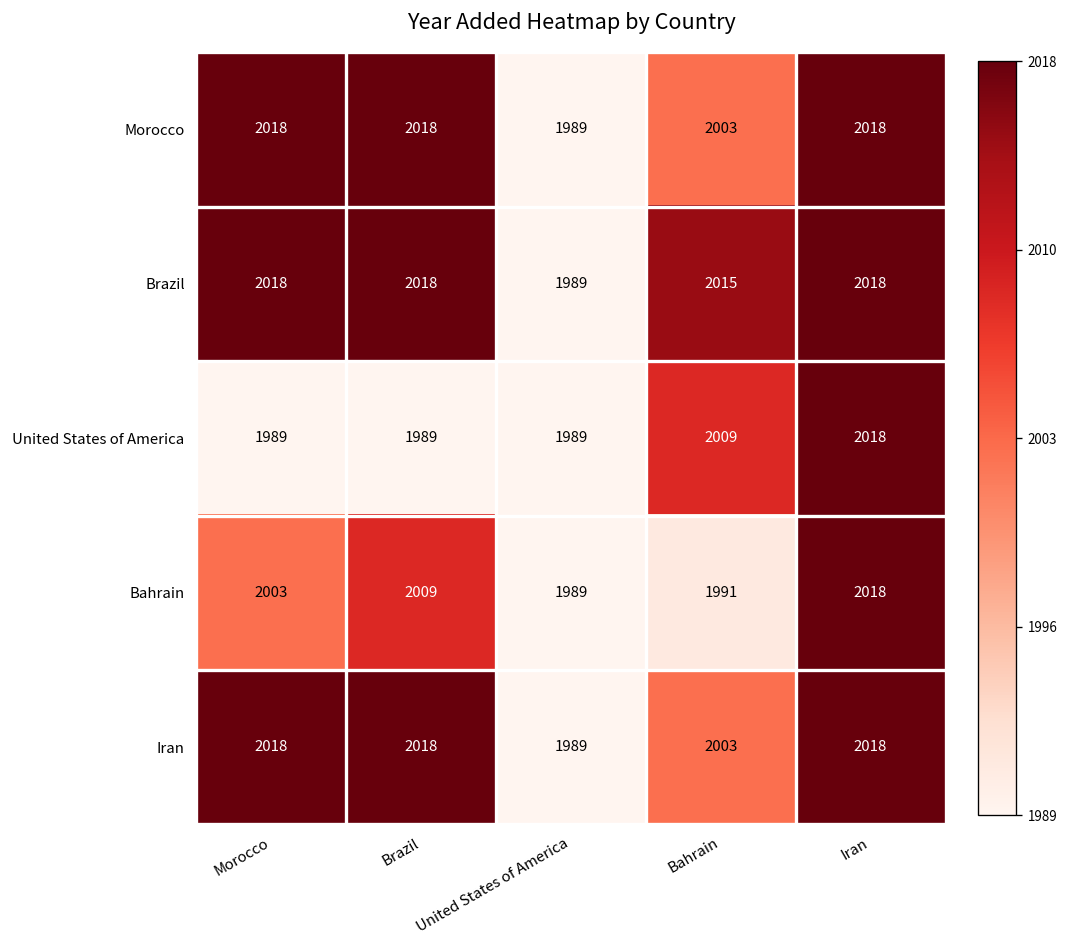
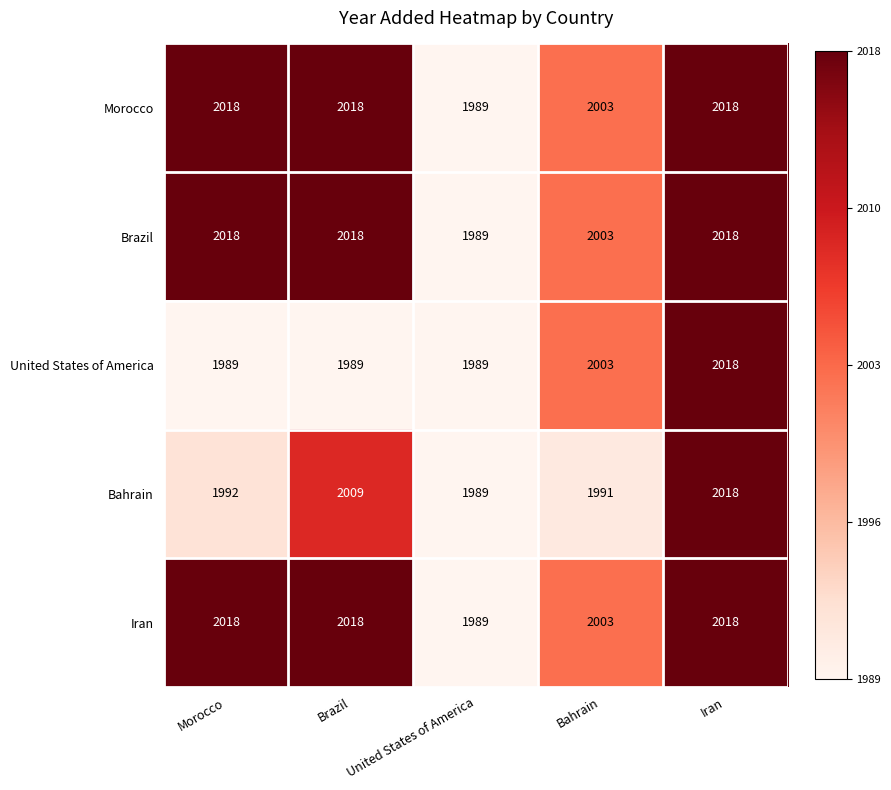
Brazil, Bahrain: 2015 -> 2003
United States of America, Bahrain: 2009 -> 2003
Bahrain, Morocco: 2003 -> 1992
